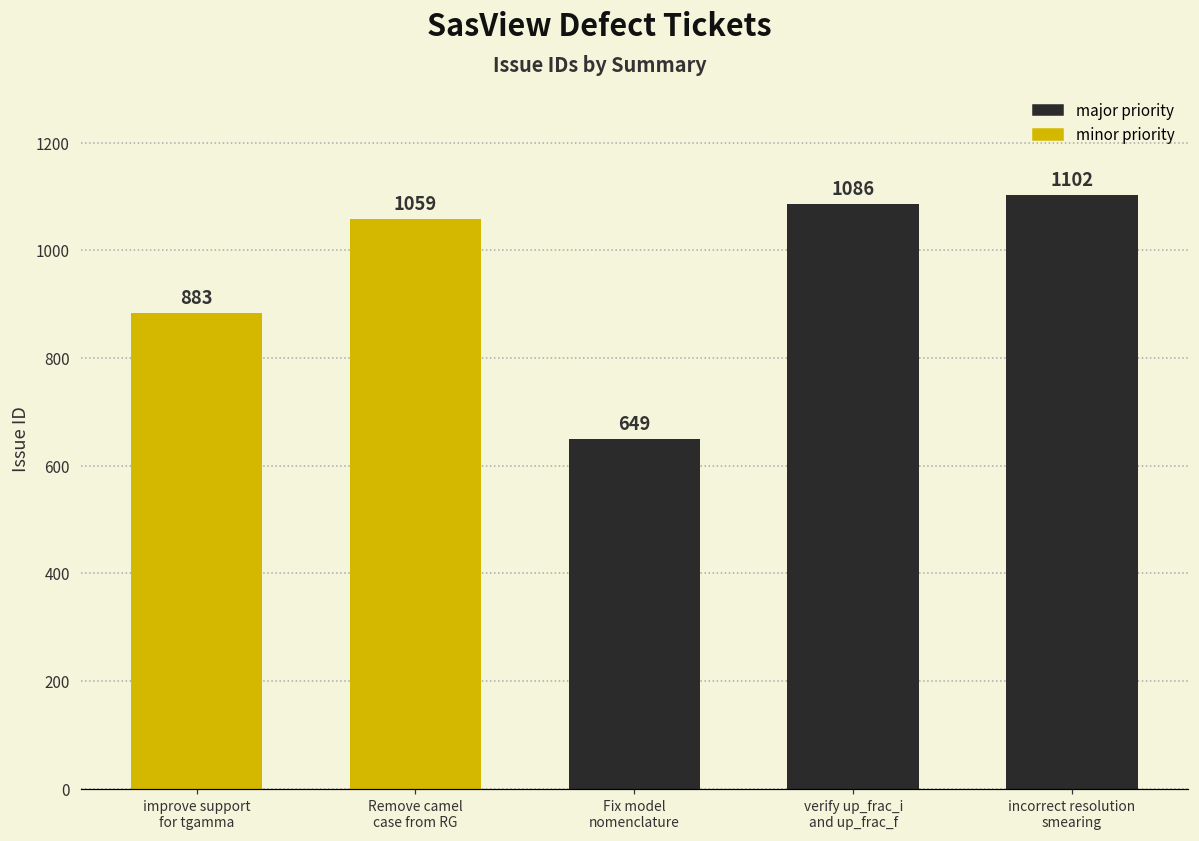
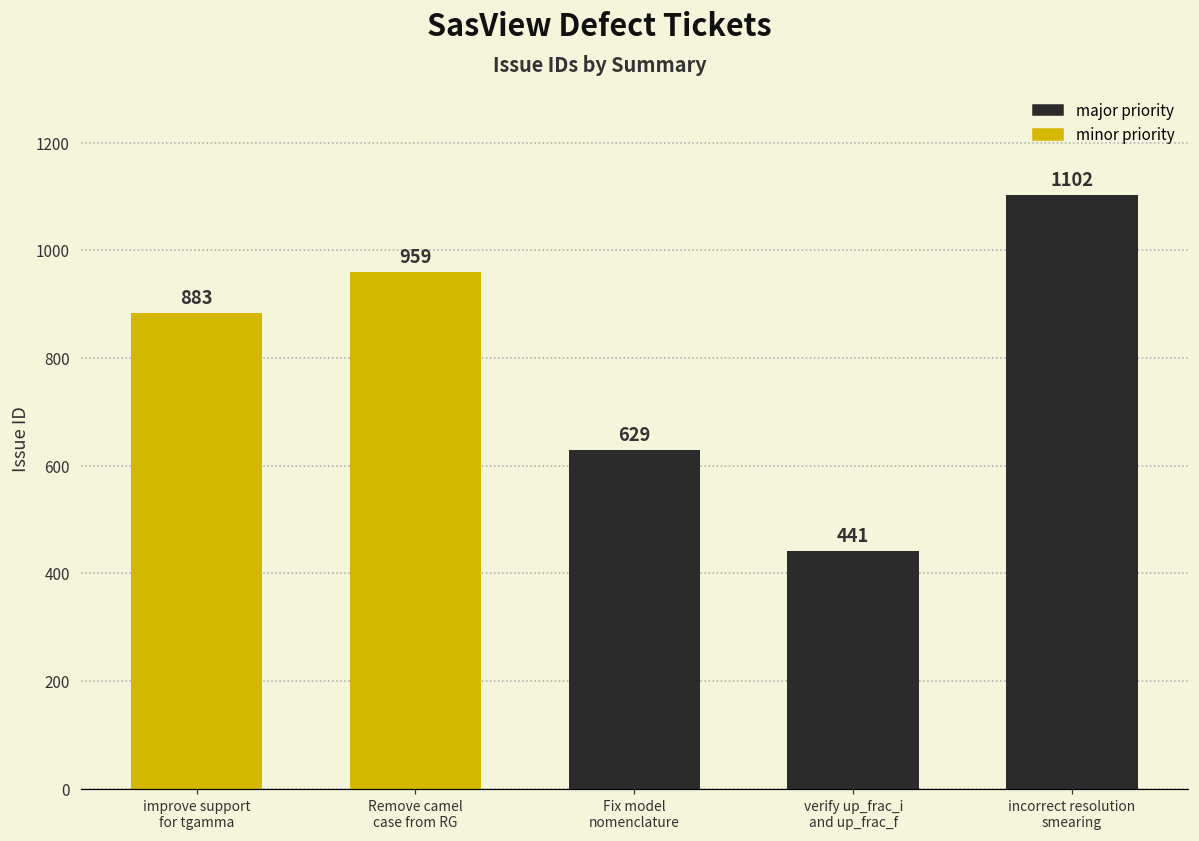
Remove camel case from RG: 1059 -> 959
Fix model nomenclature: 649 -> 629
verify up_frac_i and up_frac_f: 1086 -> 441
